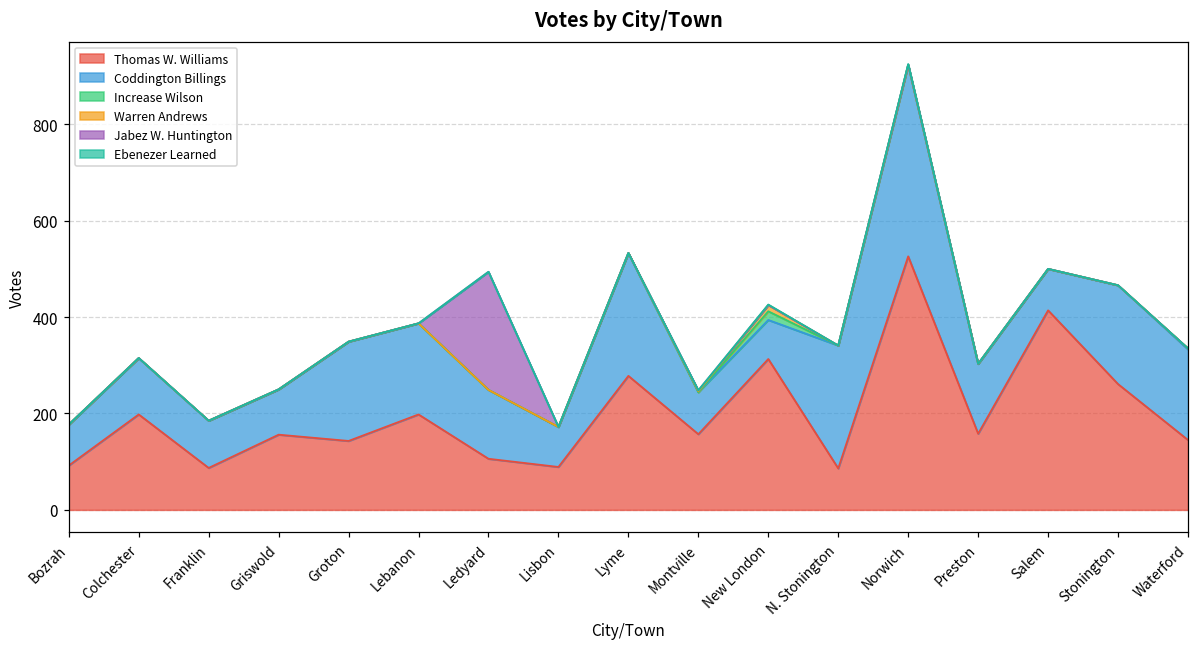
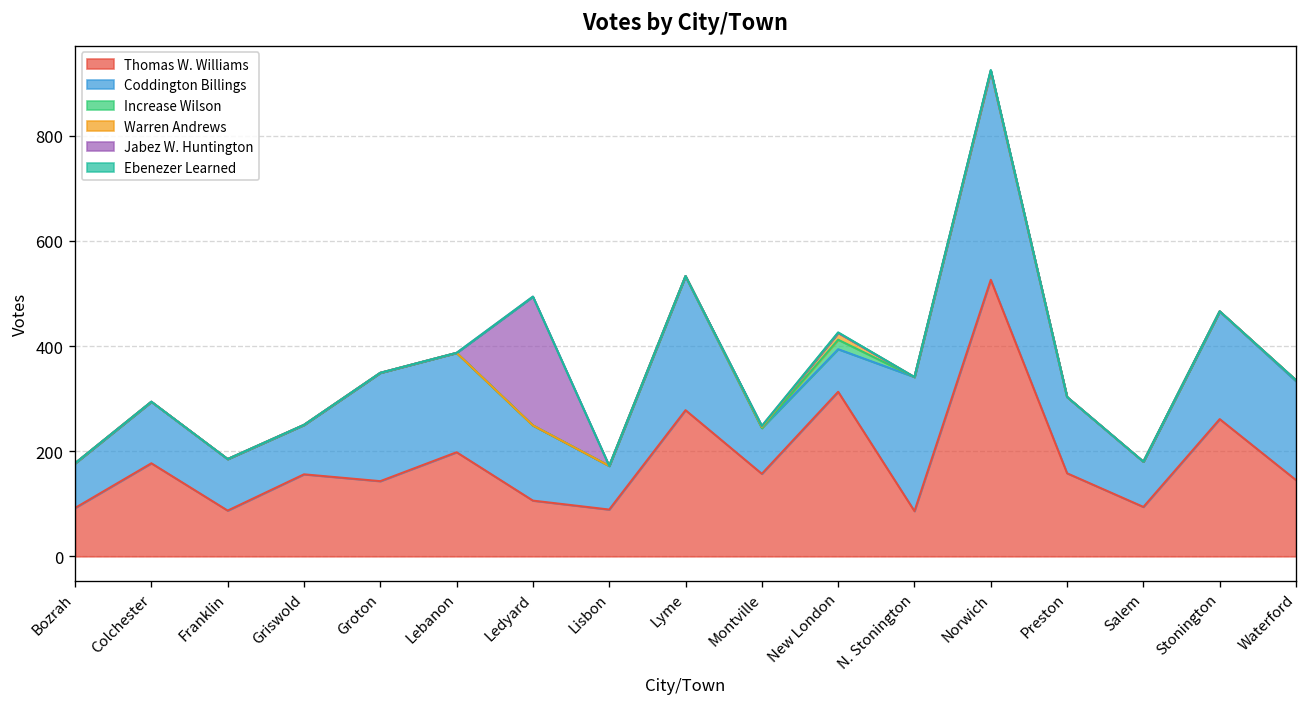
Thomas W. Williams, Colchester: 200 -> 180
Thomas W. Williams, Salem: 410 -> 90
